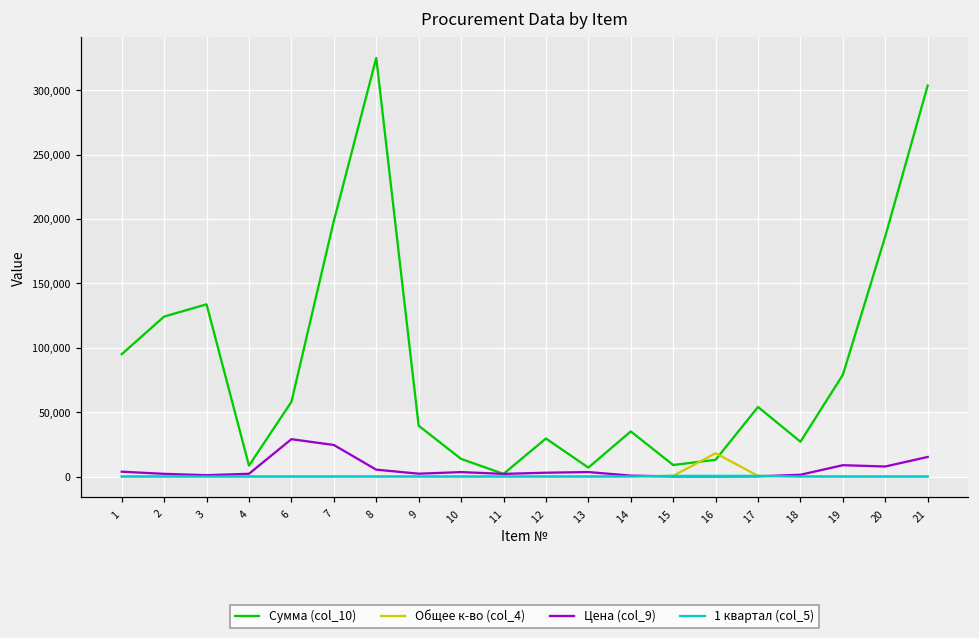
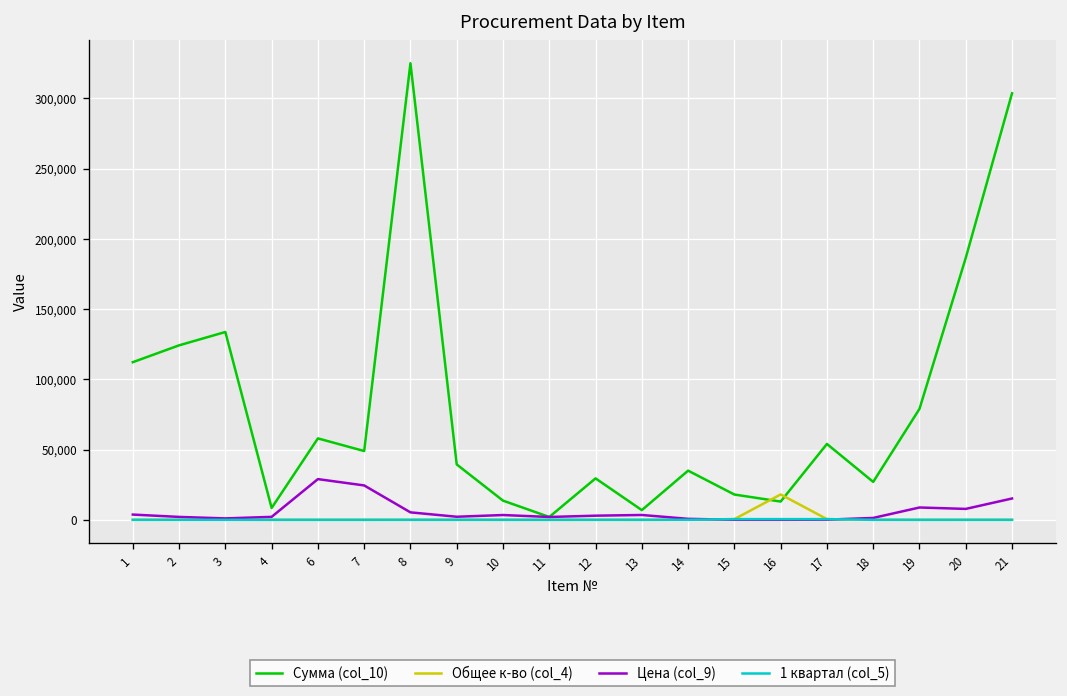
Сумма (col_10), 1: 95,000 -> 112,000
Сумма (col_10), 7: 198,000 -> 49,000
Сумма (col_10), 15: 9,000 -> 18,000
